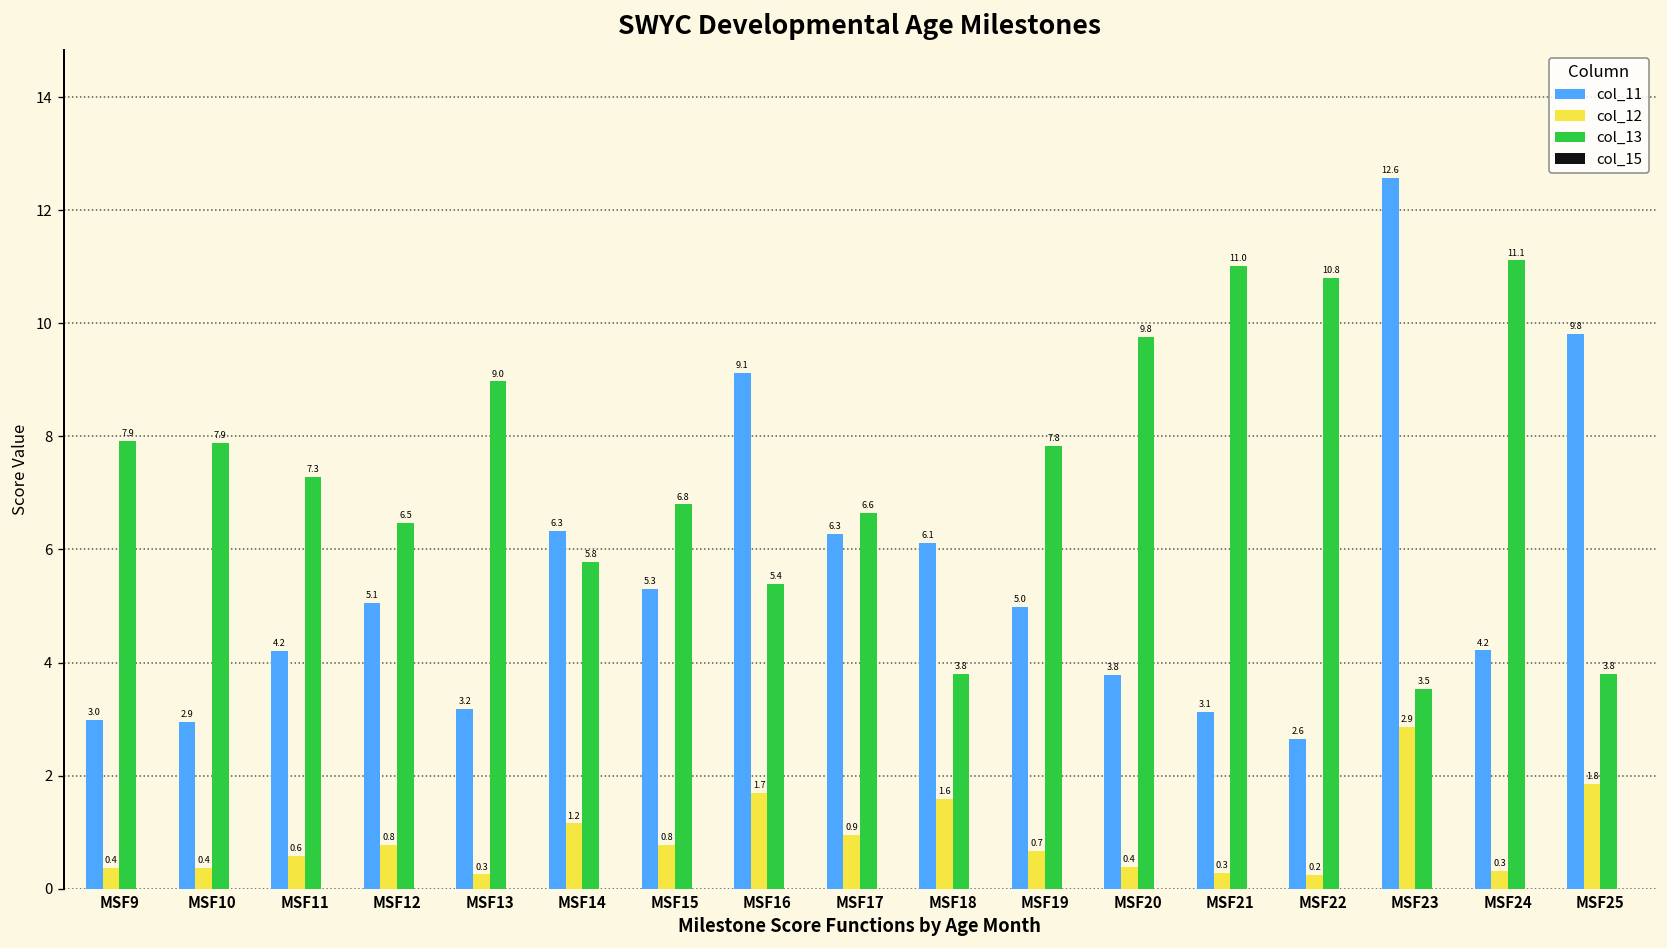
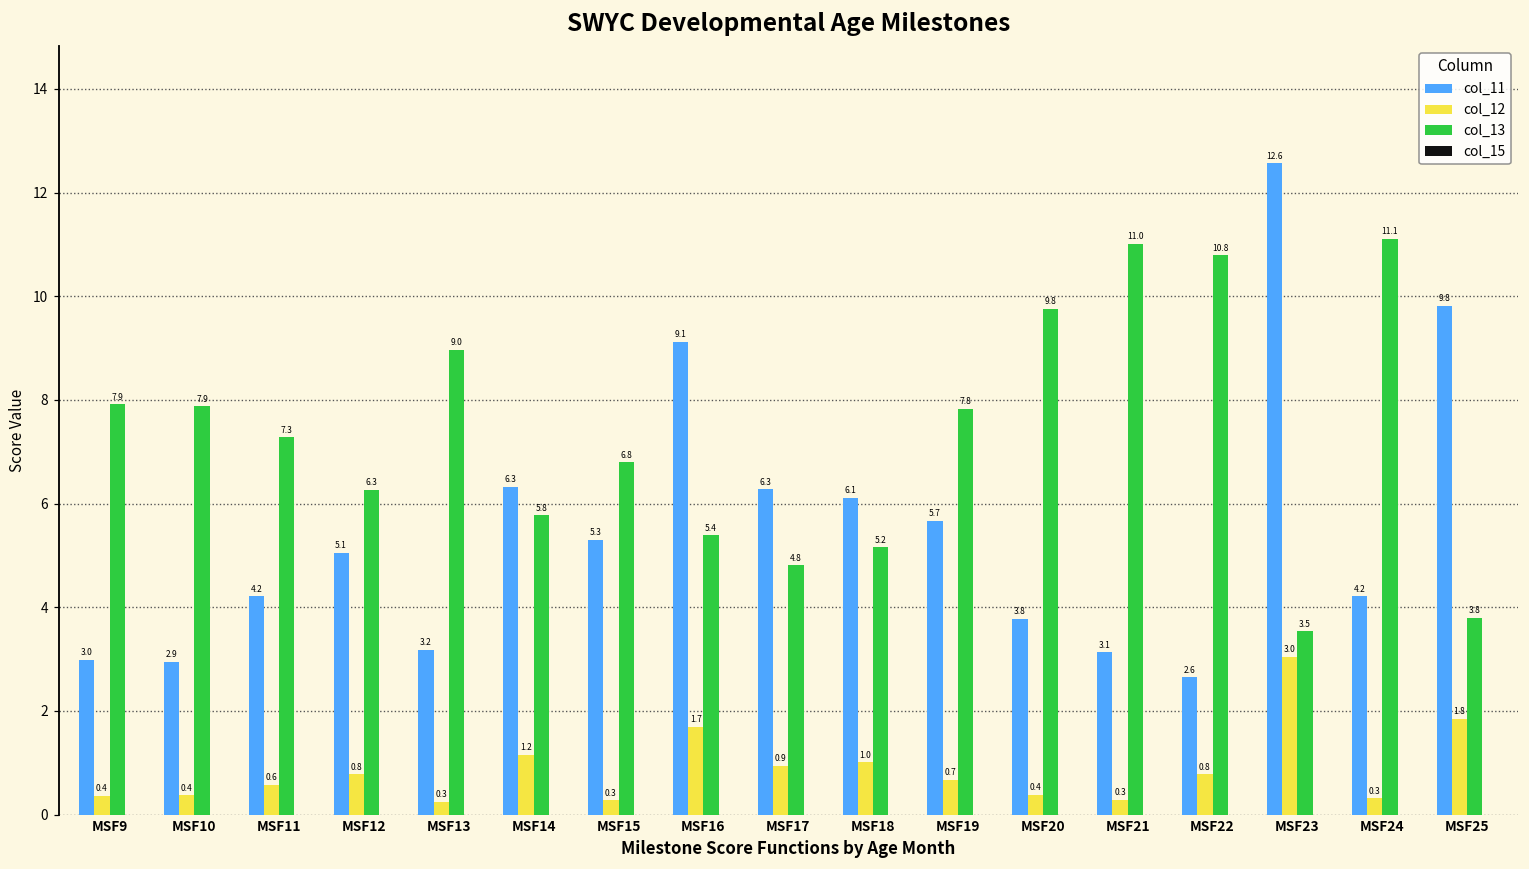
col_13, MSF12: 6.5 -> 6.3
col_12, MSF15: 0.8 -> 0.3
col_13, MSF17: 6.6 -> 4.8
col_12, MSF18: 1.6 -> 1.0
col_13, MSF18: 3.8 -> 5.2
col_11, MSF19: 5.0 -> 5.7
col_12, MSF22: 0.2 -> 0.8
col_12, MSF23: 2.9 -> 3.0
